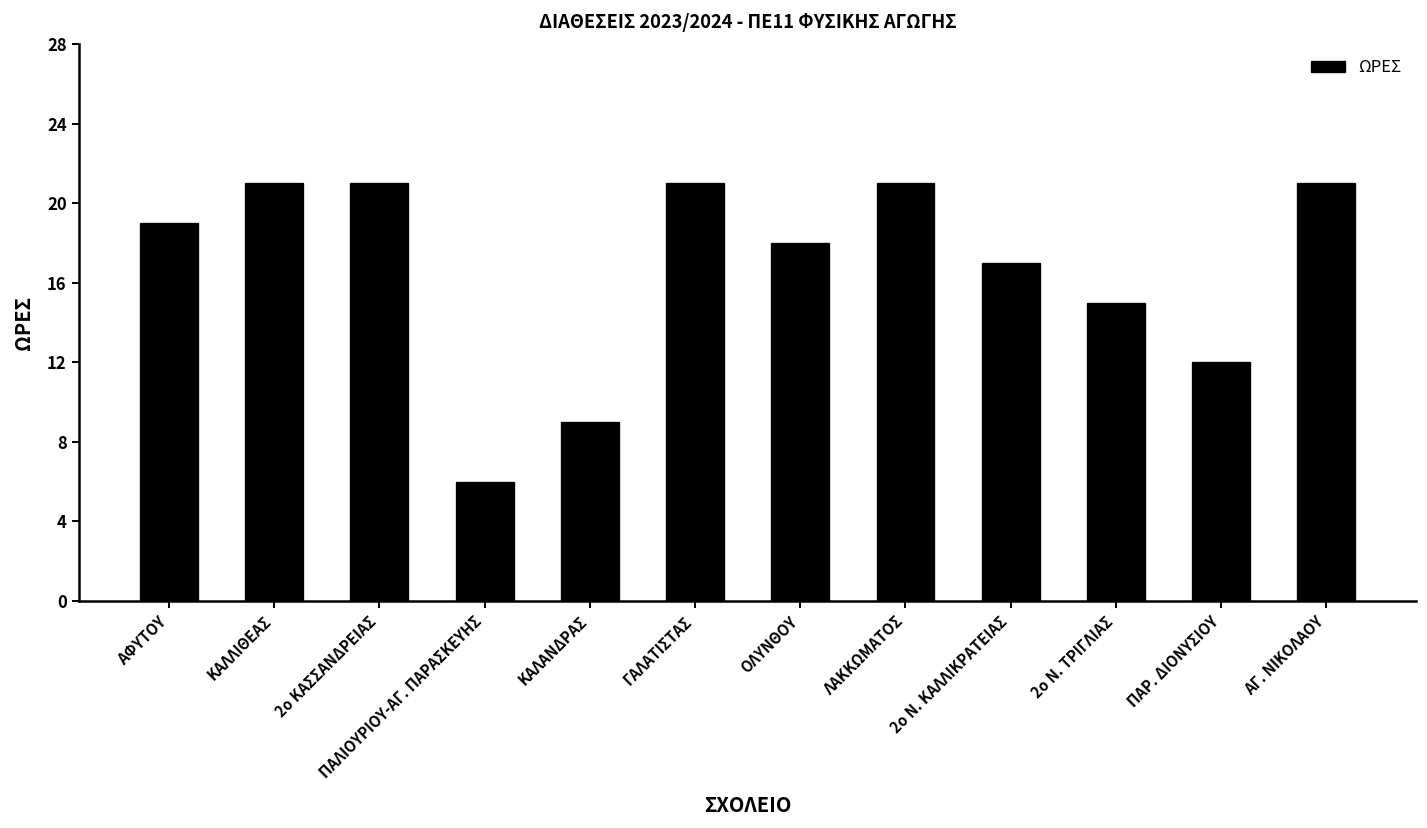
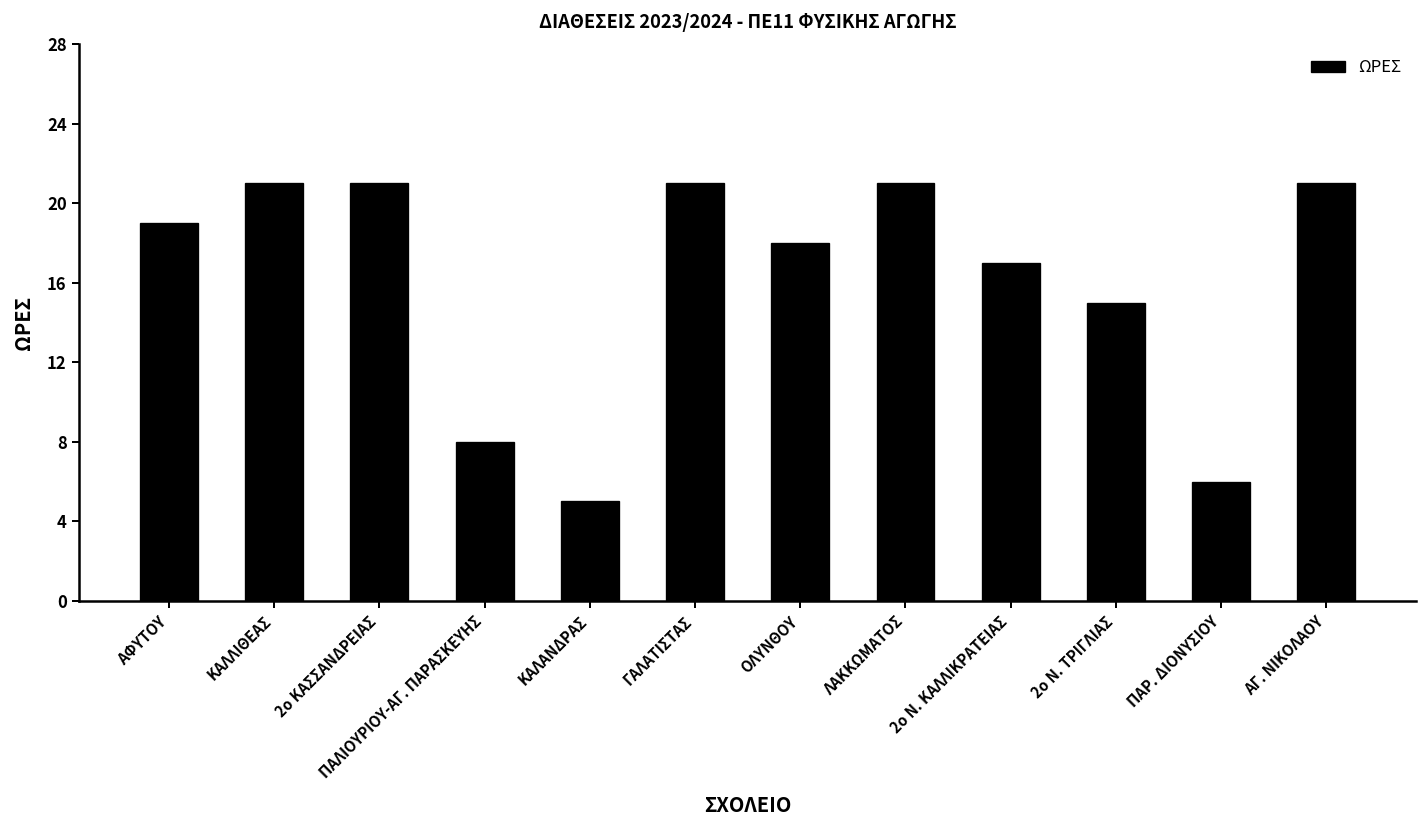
ΠΑΛΙΟΥΡΙΟΥ-ΑΓ. ΠΑΡΑΣΚΕΥΗΣ: 6 -> 8
ΚΑΛΑΝΔΡΑΣ: 9 -> 5
ΠΑΡ. ΔΙΟΝΥΣΙΟΥ: 12 -> 6
